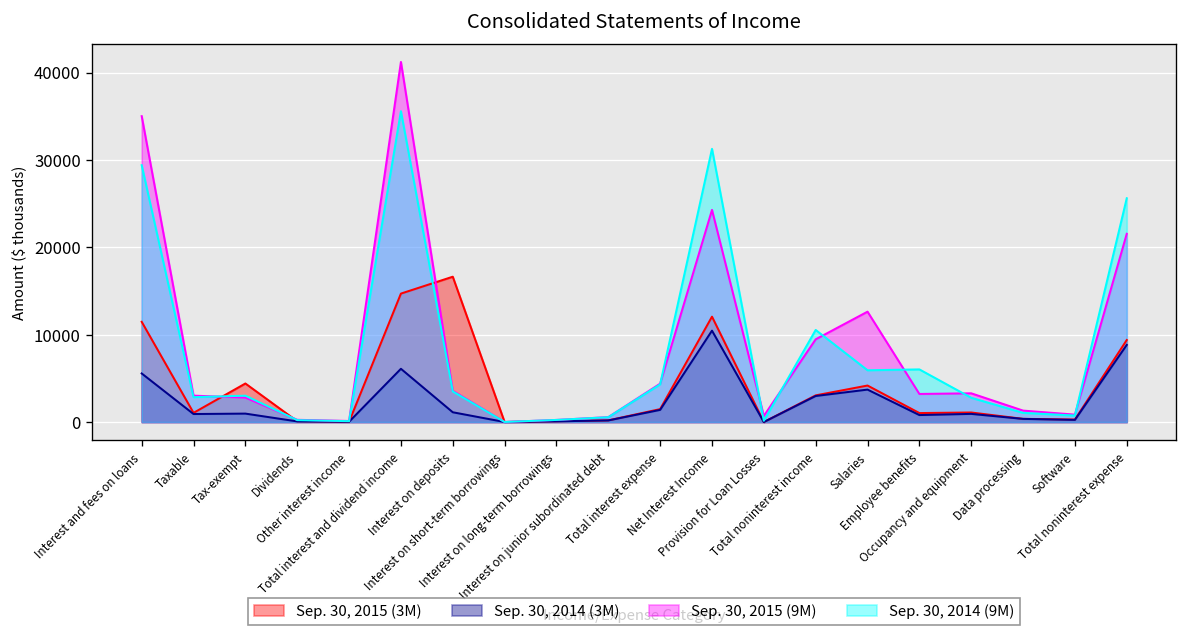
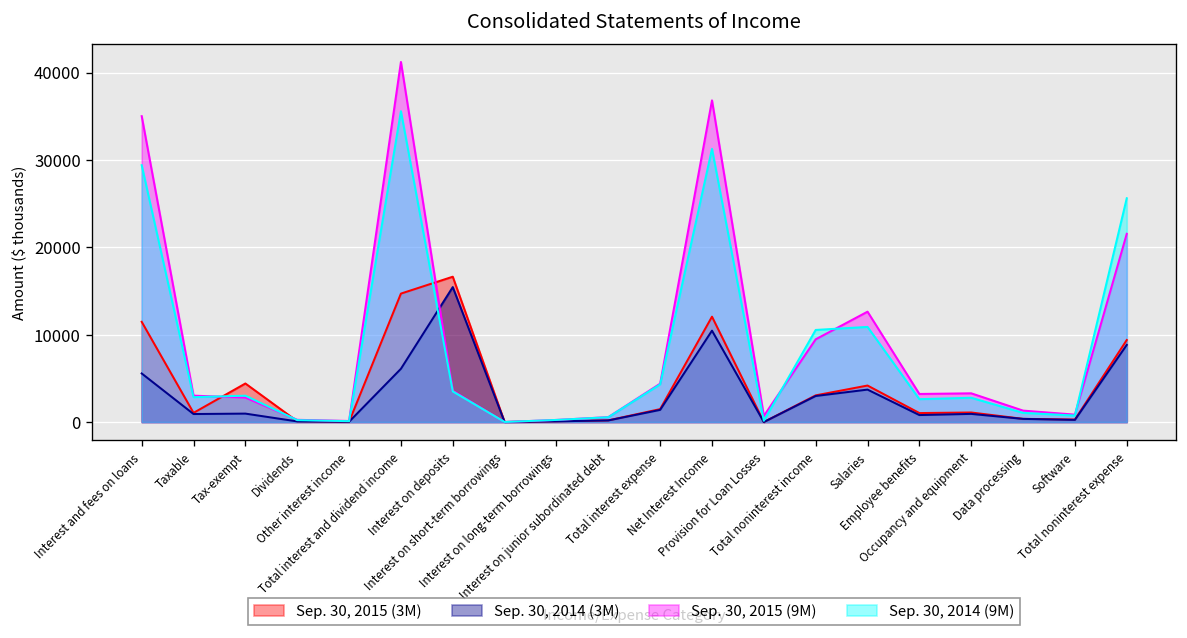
Sep. 30, 2014 (3M), Interest on deposits: 1000 -> 15000
Sep. 30, 2015 (9M), Net Interest Income: 24000 -> 37000
Sep. 30, 2014 (9M), Salaries: 6000 -> 11000
Sep. 30, 2014 (9M), Employee benefits: 6000 -> 3000
